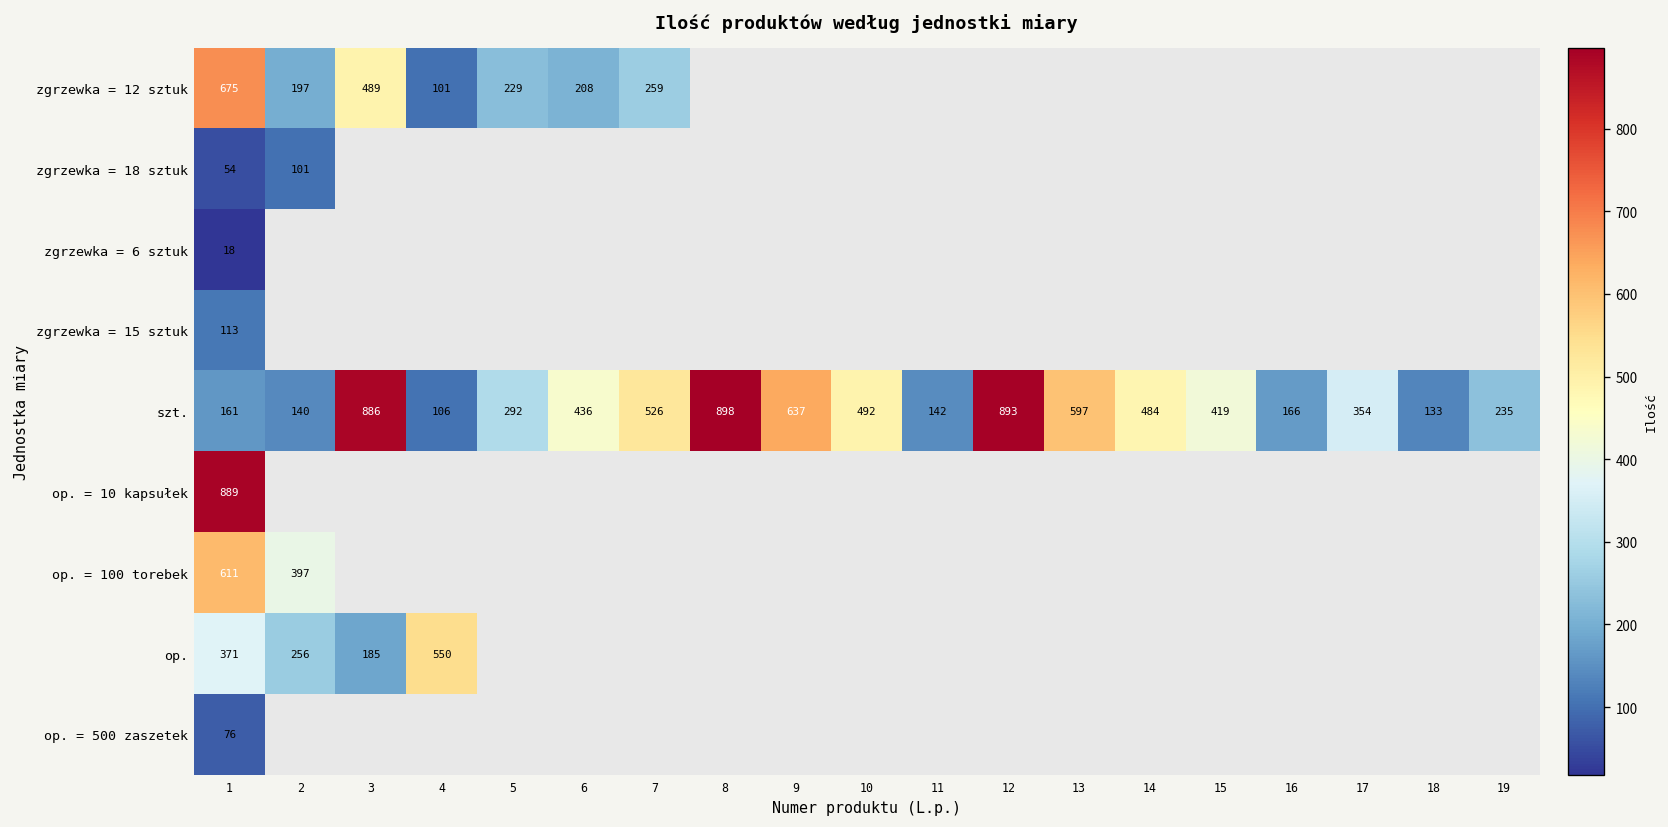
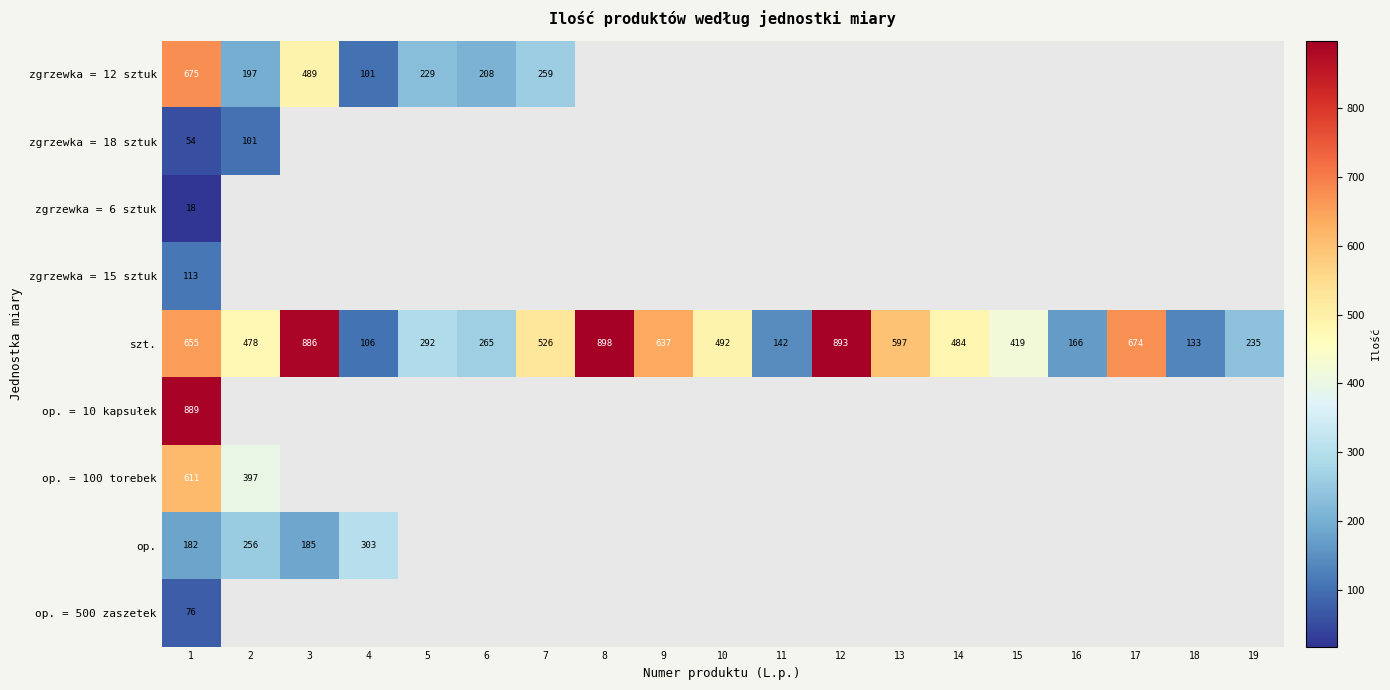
szt., 1: 161 -> 655
szt., 2: 140 -> 478
szt., 6: 436 -> 265
szt., 17: 354 -> 674
op., 1: 371 -> 182
op., 4: 550 -> 303
